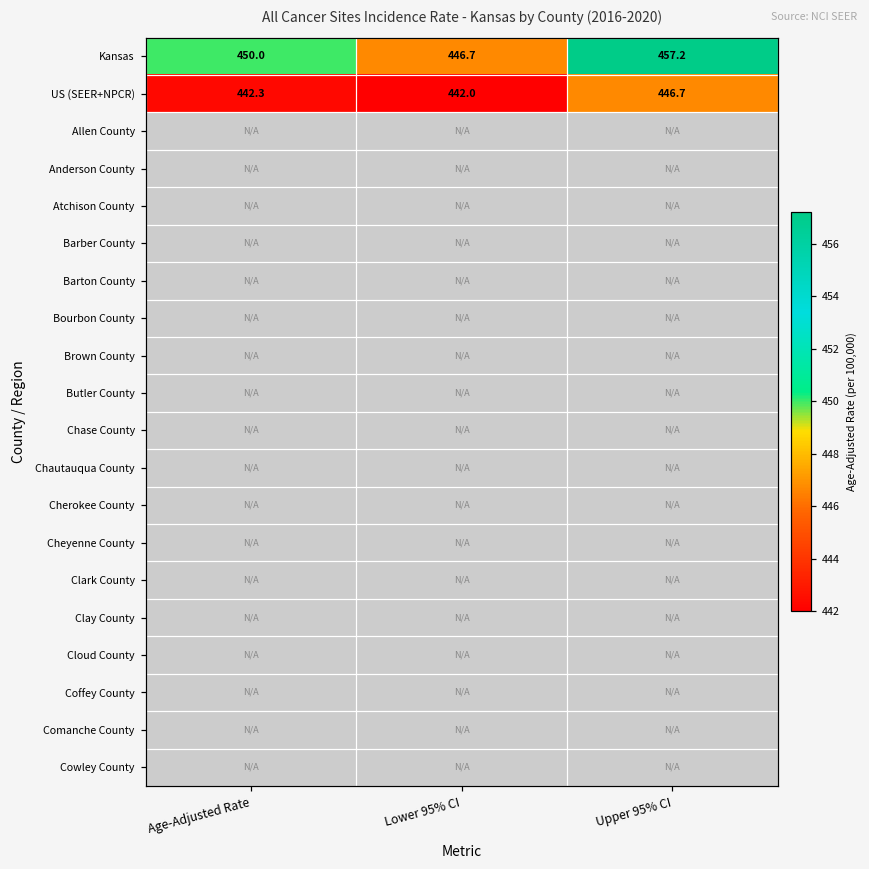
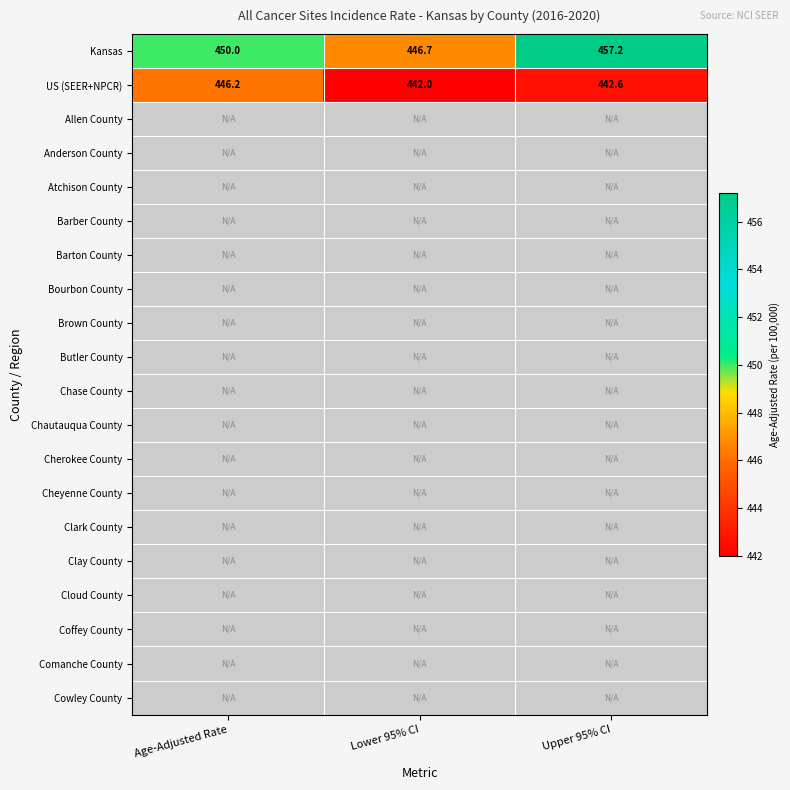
US (SEER+NPCR), Age-Adjusted Rate: 442.3 -> 446.2
US (SEER+NPCR), Upper 95% CI: 446.7 -> 442.6
